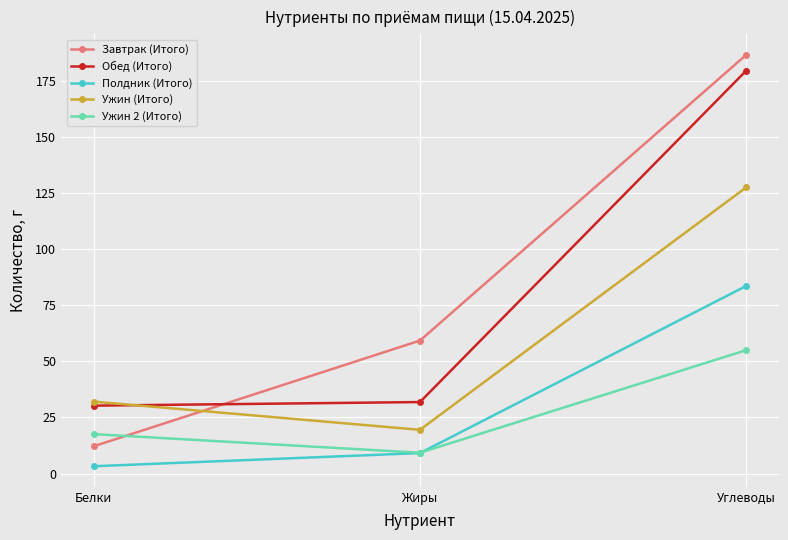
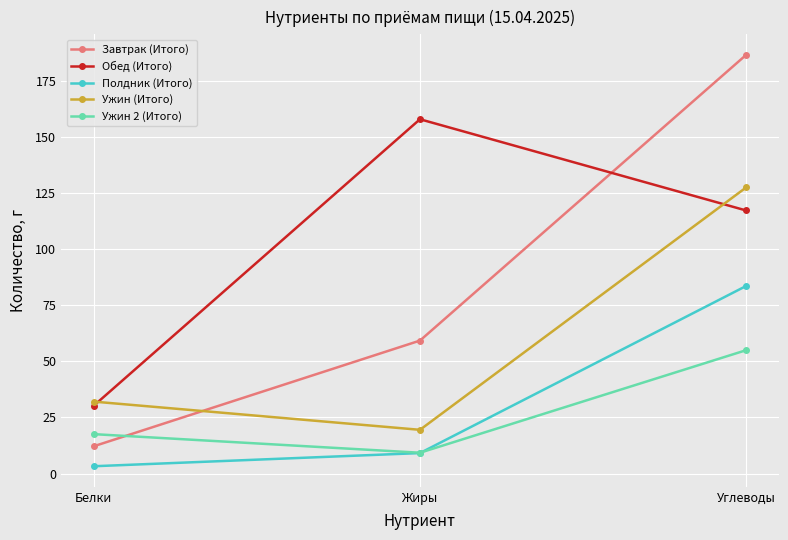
Обед (Итого), Жиры: 32 -> 158
Обед (Итого), Углеводы: 180 -> 117
